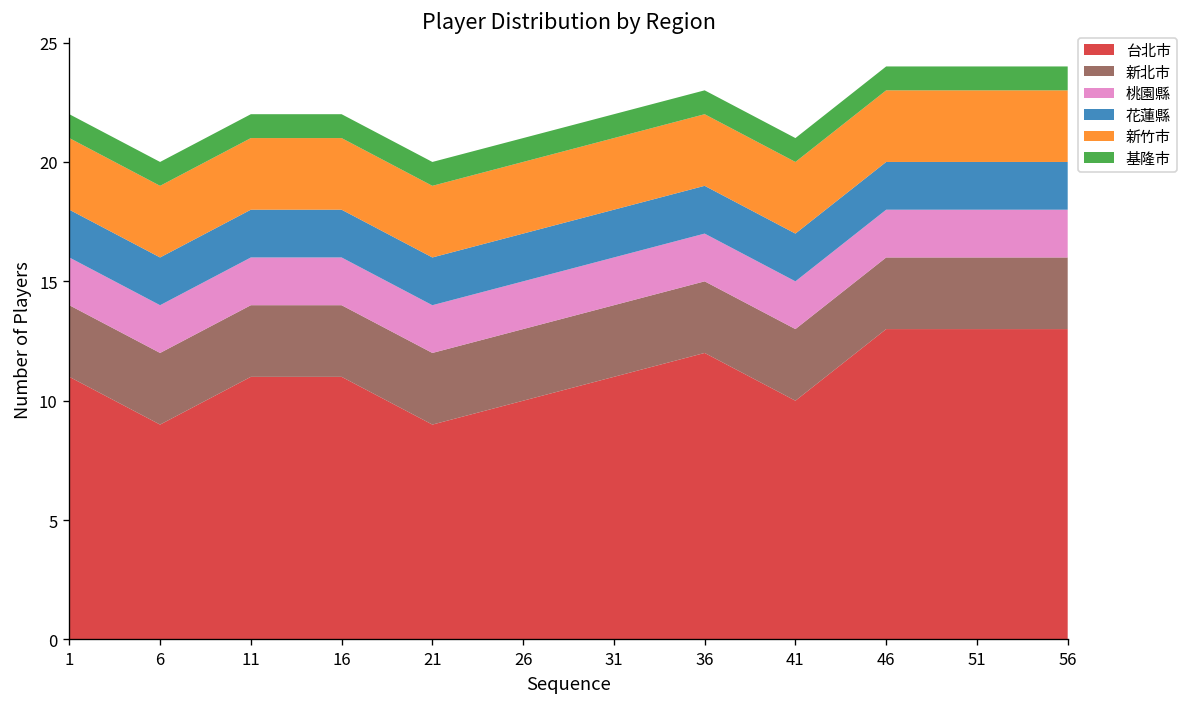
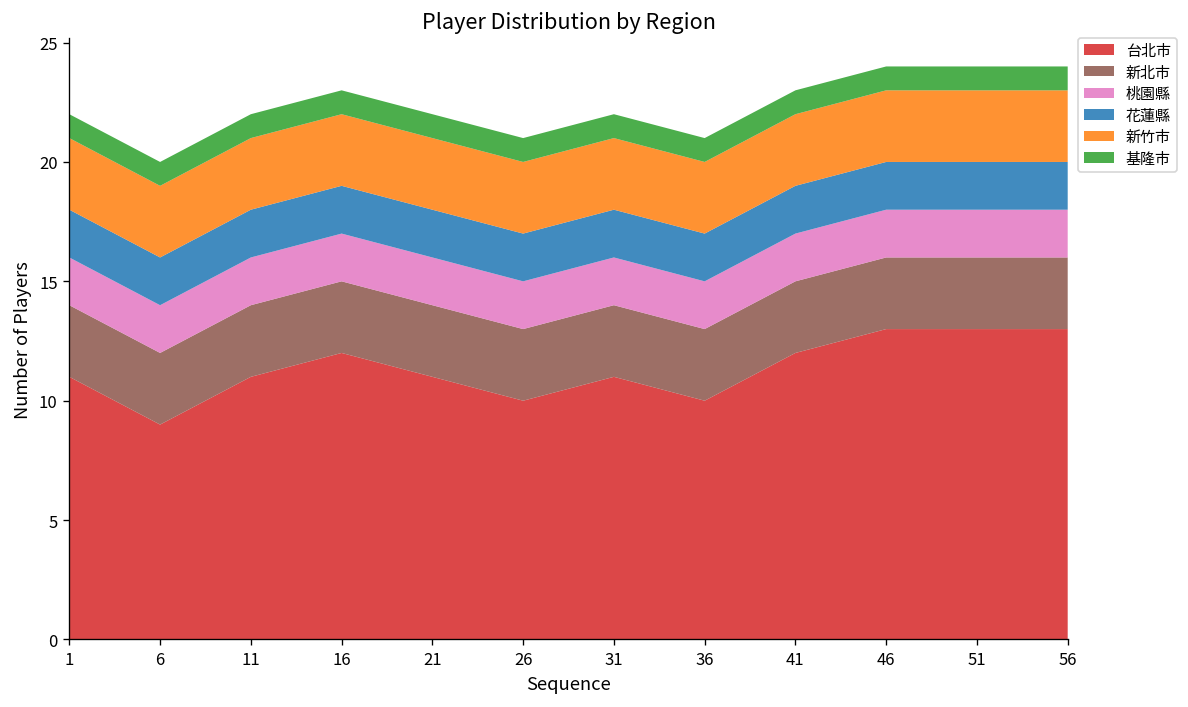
台北市, 16: 11 -> 12
台北市, 21: 9 -> 11
台北市, 36: 12 -> 10
台北市, 41: 10 -> 12
